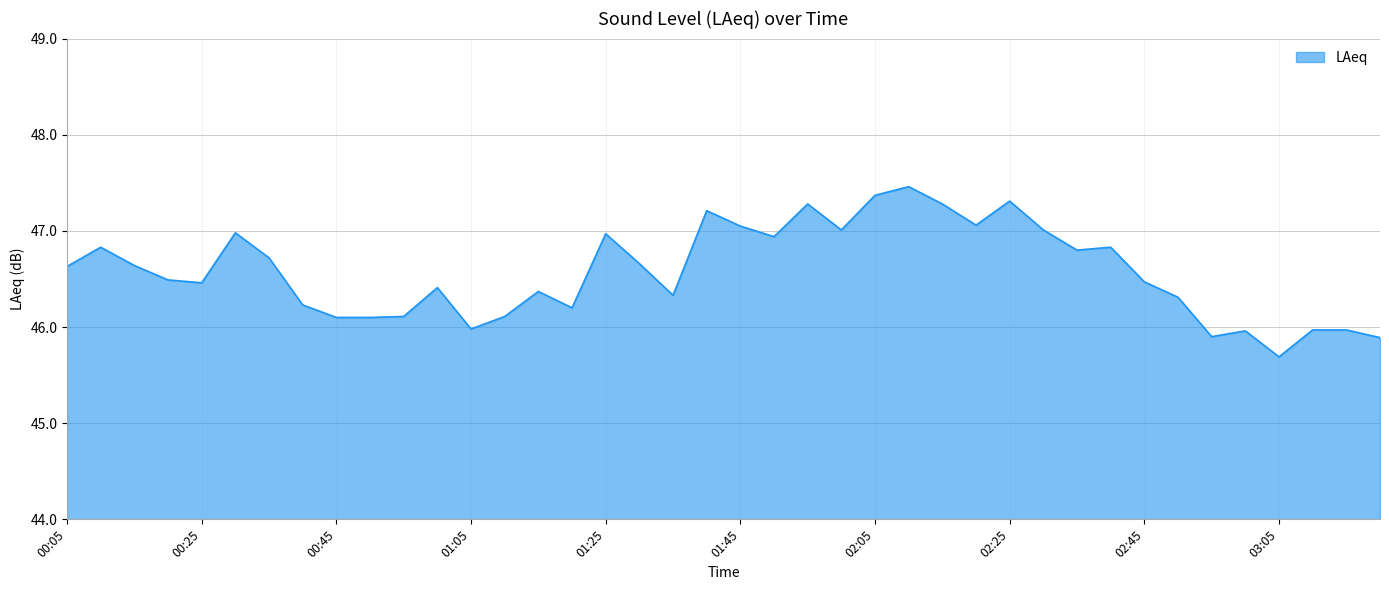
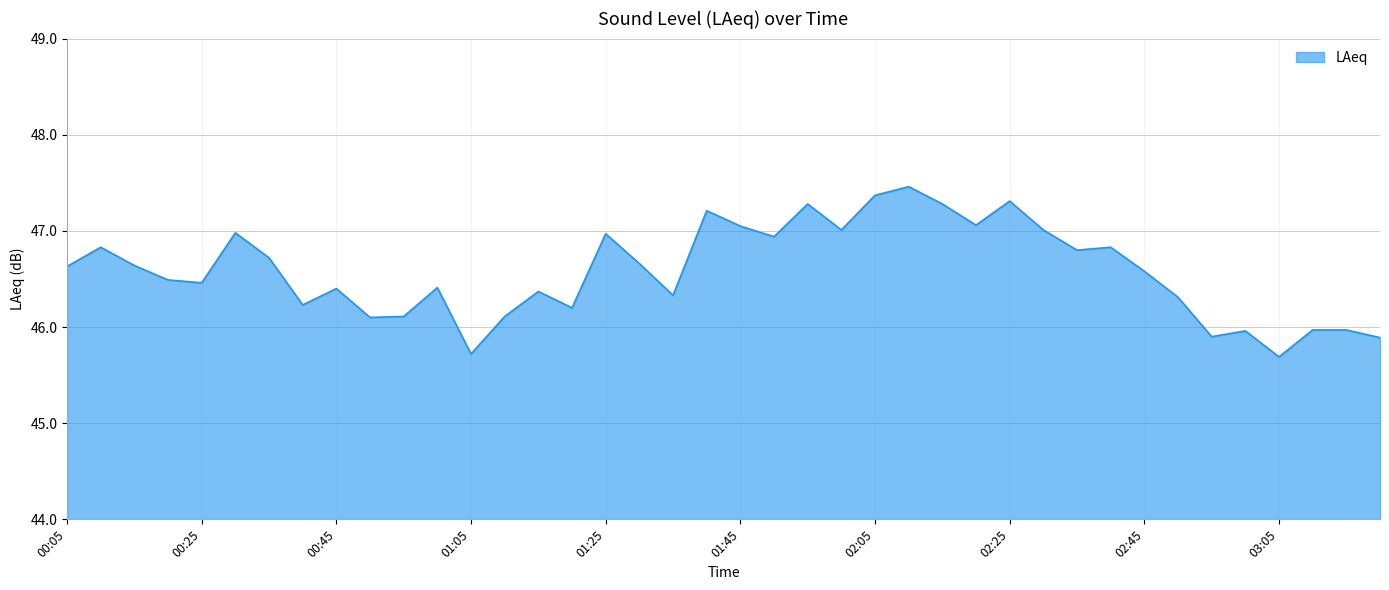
00:45: 46.1 -> 46.4
01:05: 46.0 -> 45.7
02:45: 46.5 -> 46.6
